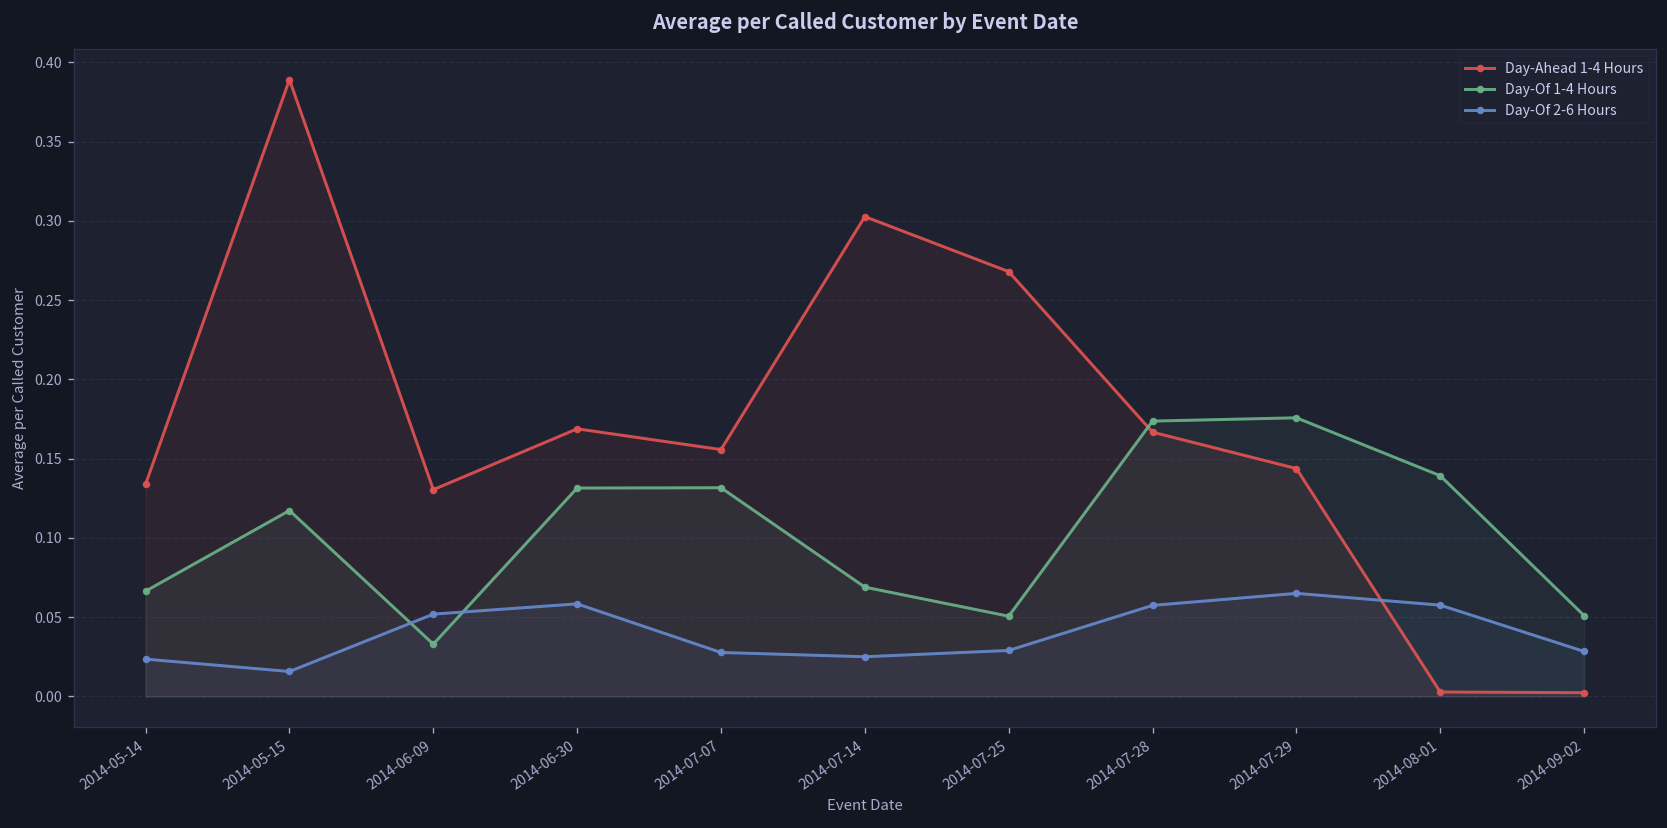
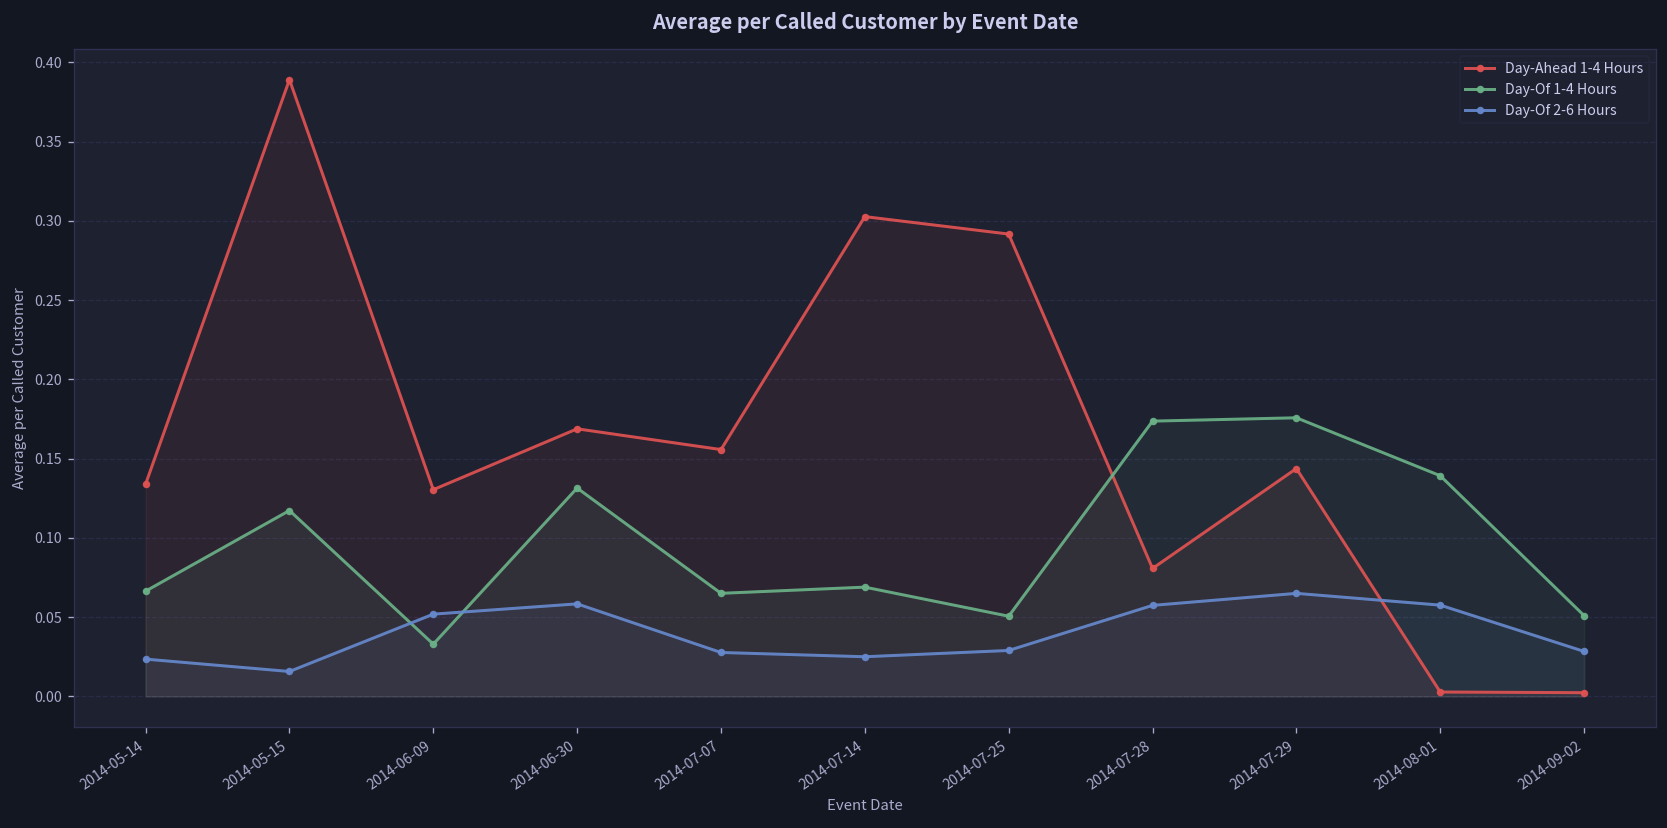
Day-Of 1-4 Hours, 2014-07-07: 0.132 -> 0.065
Day-Ahead 1-4 Hours, 2014-07-25: 0.268 -> 0.292
Day-Ahead 1-4 Hours, 2014-07-28: 0.167 -> 0.081
